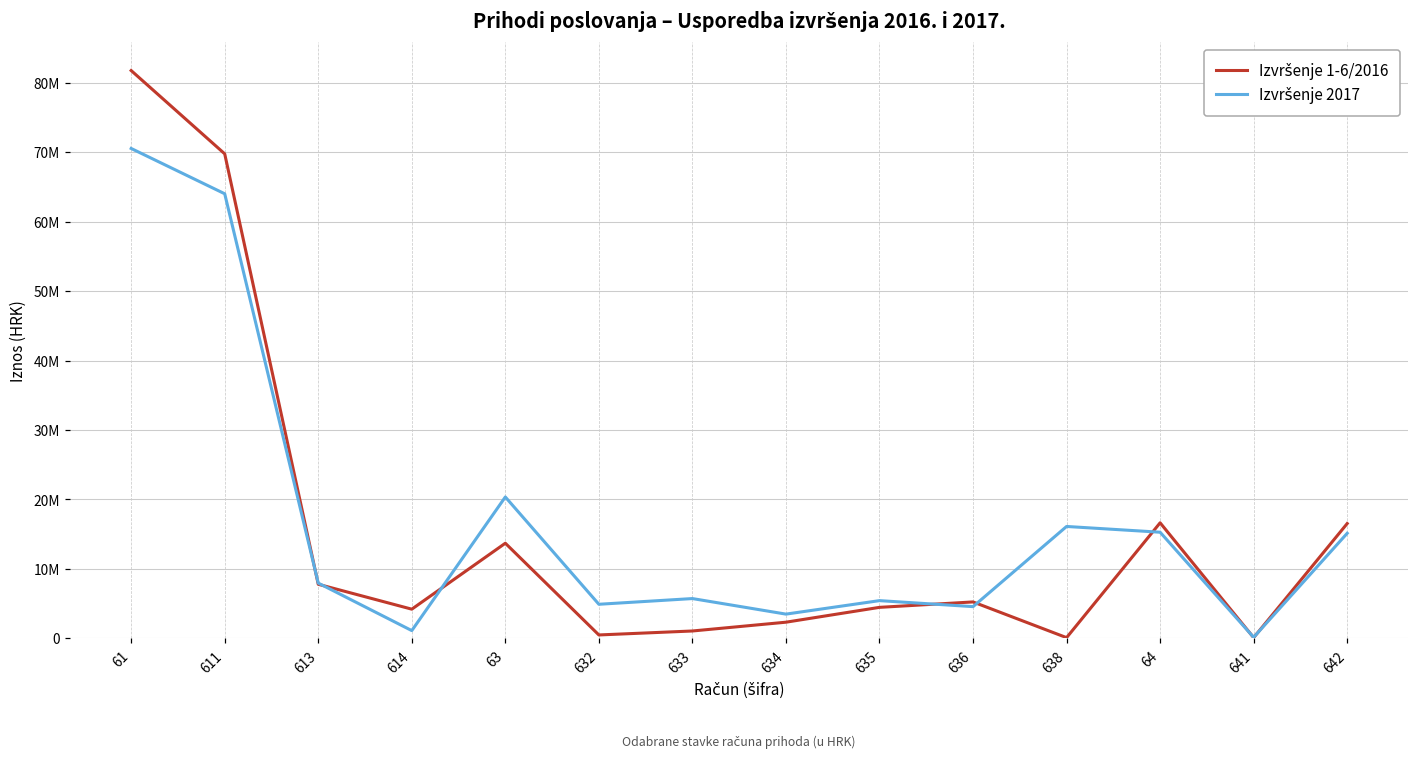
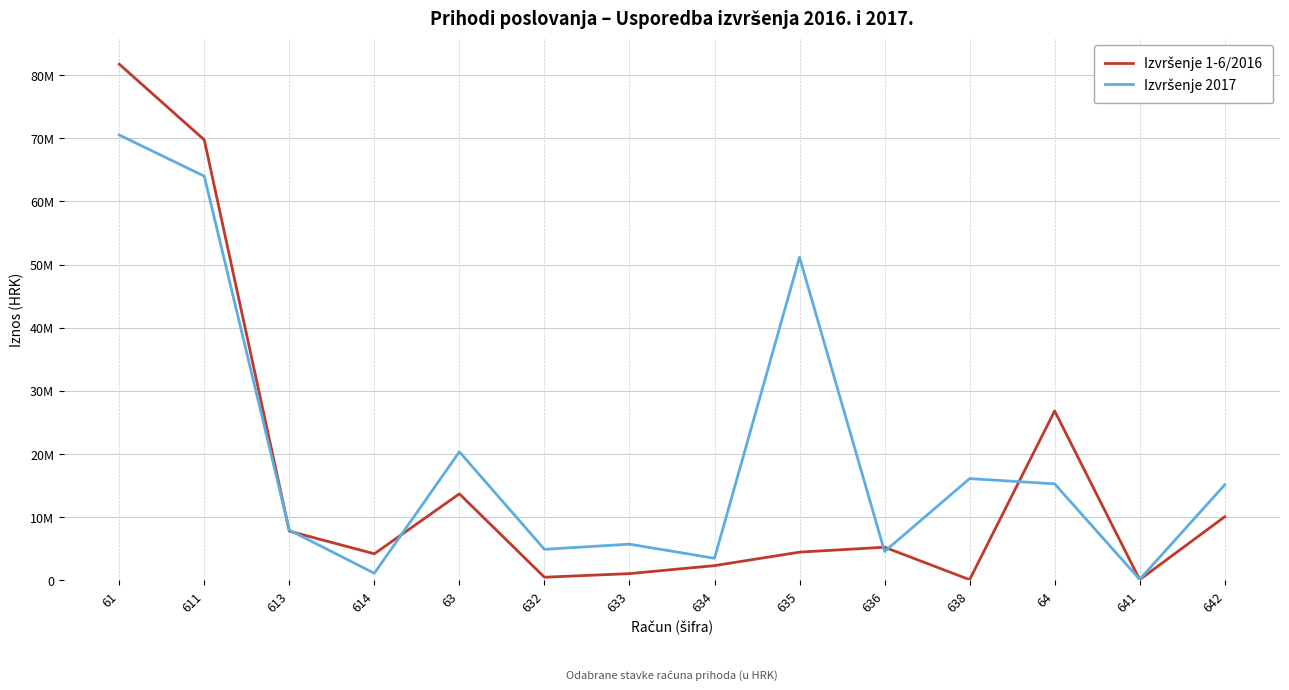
Izvršenje 2017, 635: 5000000 -> 51000000
Izvršenje 1-6/2016, 64: 17000000 -> 27000000
Izvršenje 1-6/2016, 642: 17000000 -> 10000000
